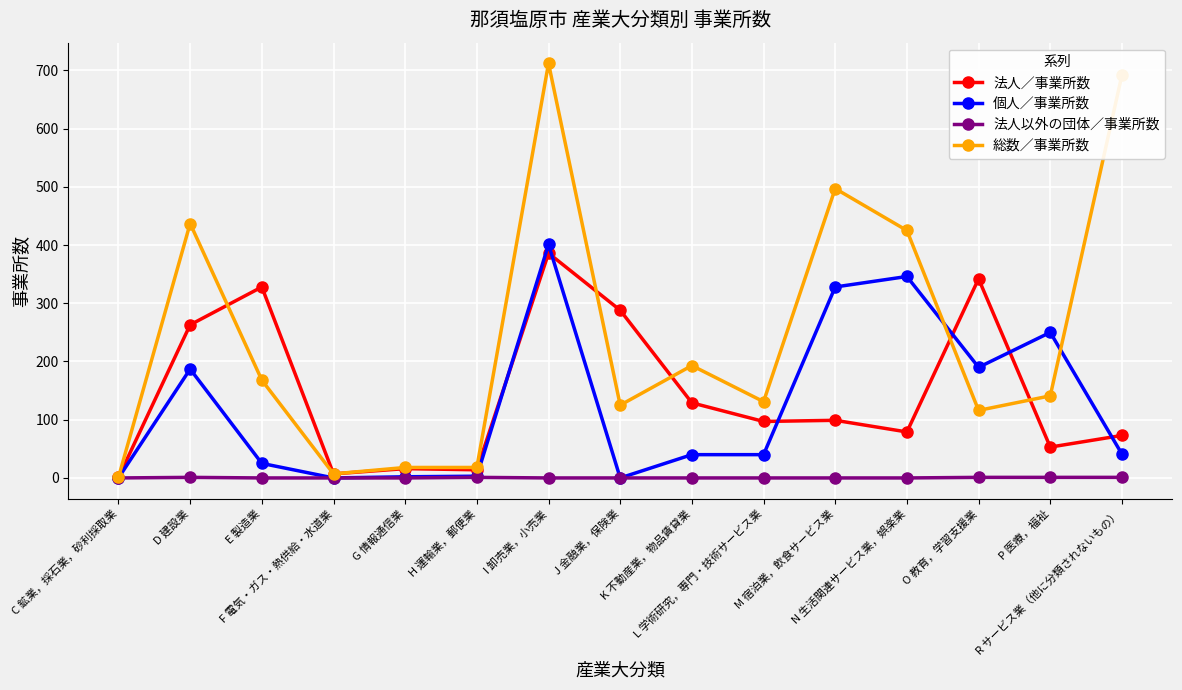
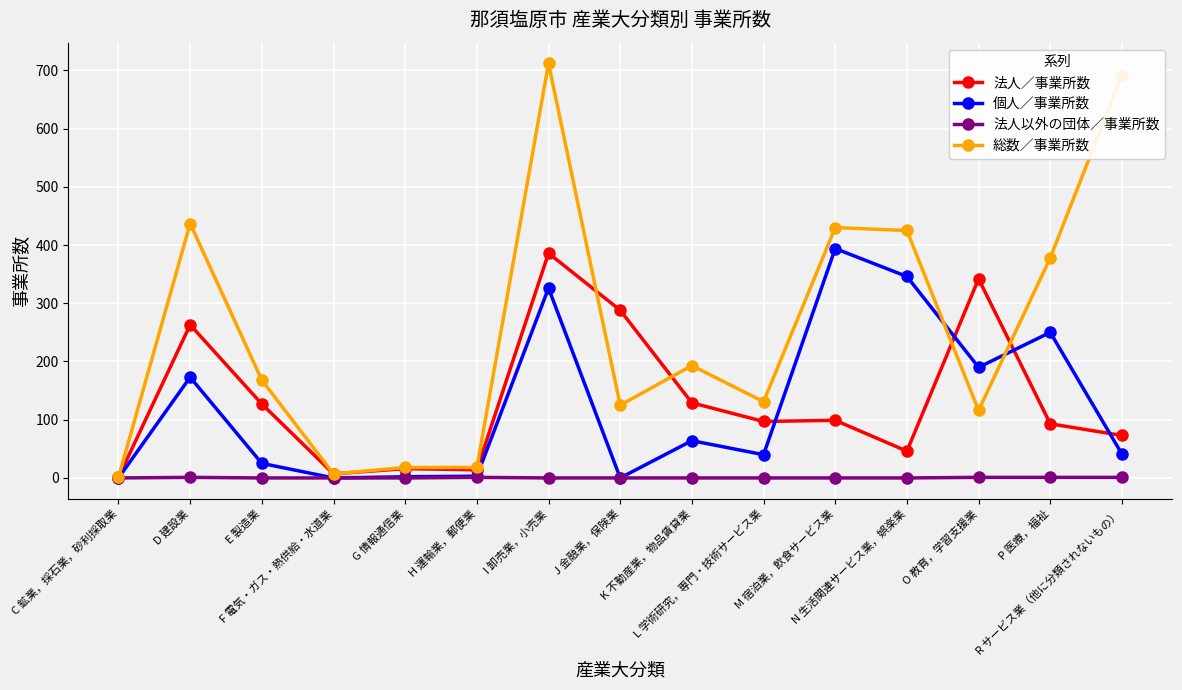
個人／事業所数, D 建設業: 190 -> 170
法人／事業所数, E 製造業: 330 -> 130
個人／事業所数, I 卸売業，小売業: 400 -> 330
個人／事業所数, K 不動産業，物品賃貸業: 40 -> 60
個人／事業所数, M 宿泊業，飲食サービス業: 330 -> 390
総数／事業所数, M 宿泊業，飲食サービス業: 500 -> 430
法人／事業所数, N 生活関連サービス業，娯楽業: 80 -> 50
法人／事業所数, P 医療，福祉: 50 -> 90
総数／事業所数, P 医療，福祉: 140 -> 380
